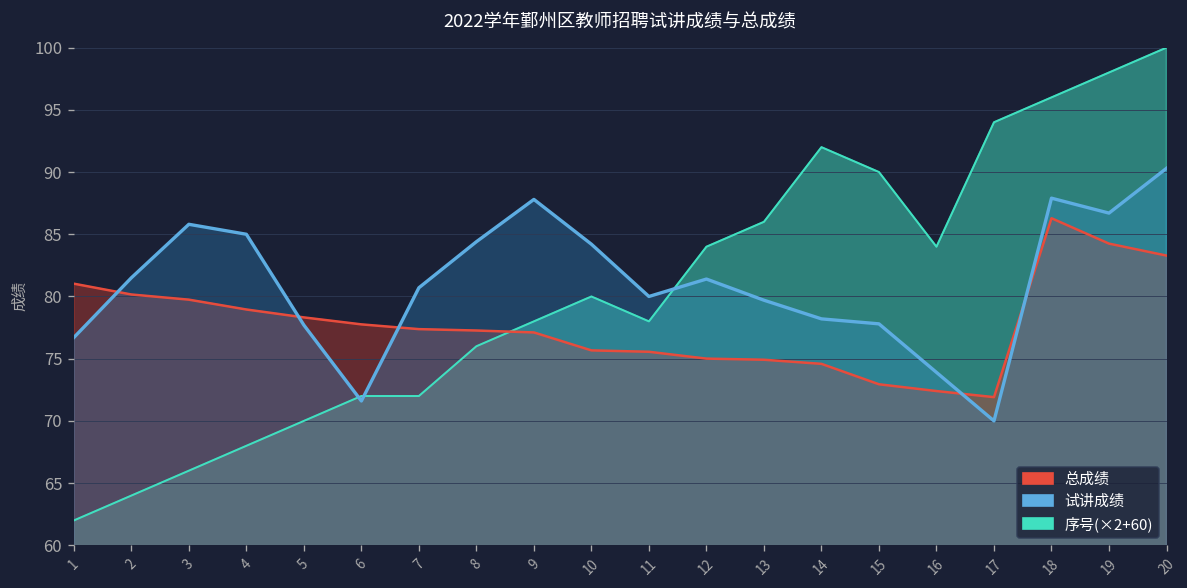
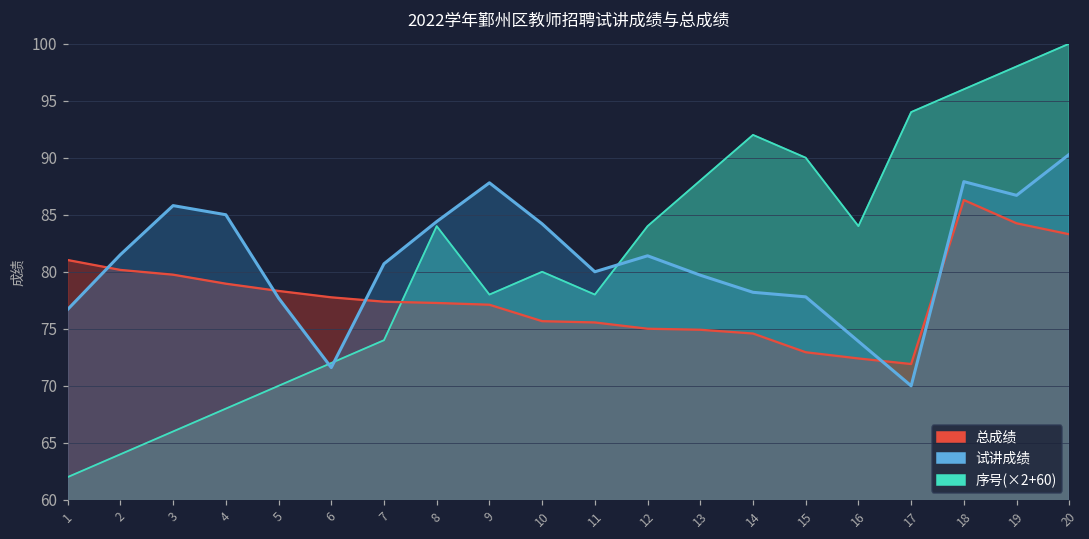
序号(×2+60), 7: 72.0 -> 74.0
序号(×2+60), 8: 76.0 -> 84.0
序号(×2+60), 13: 86.0 -> 88.0
